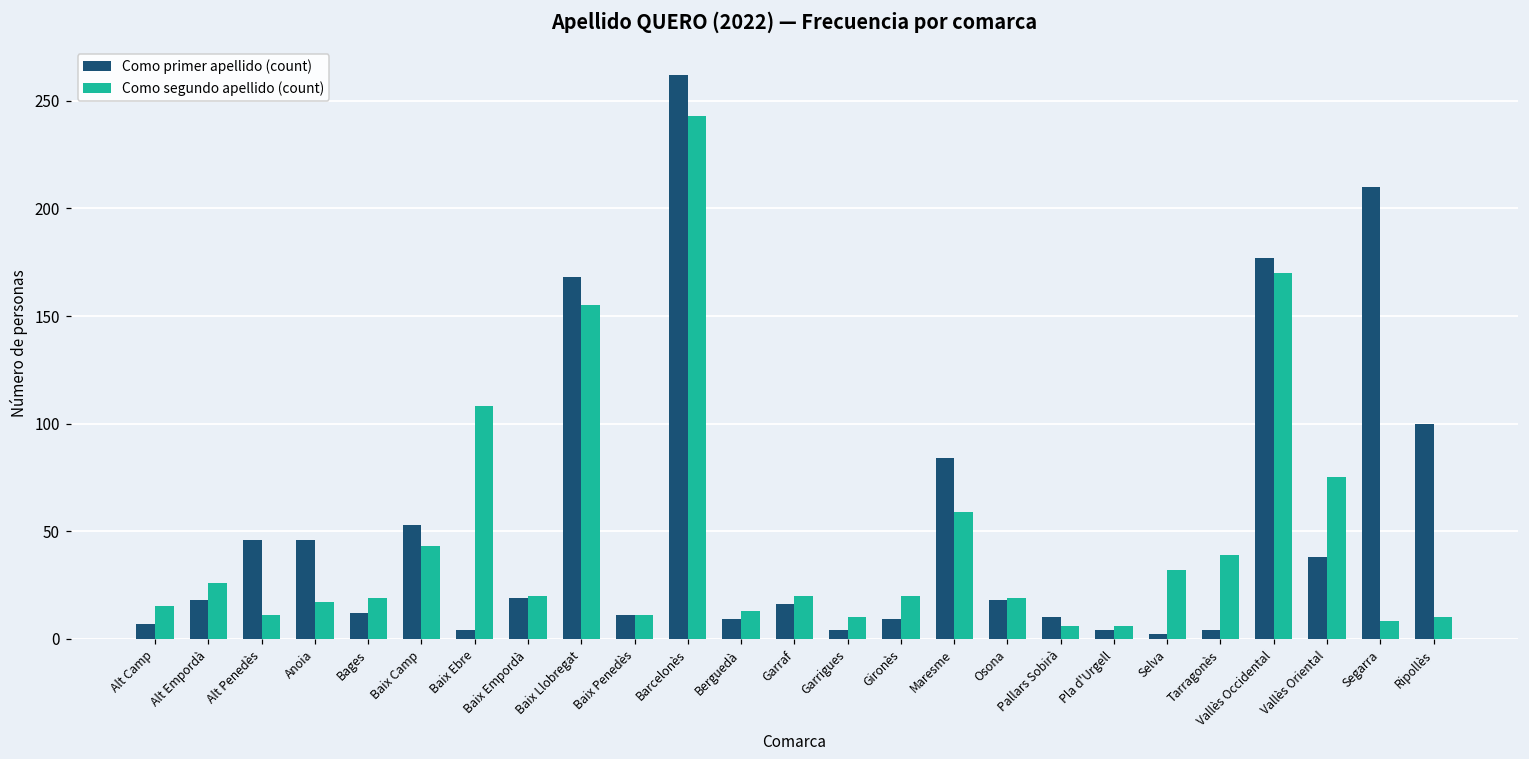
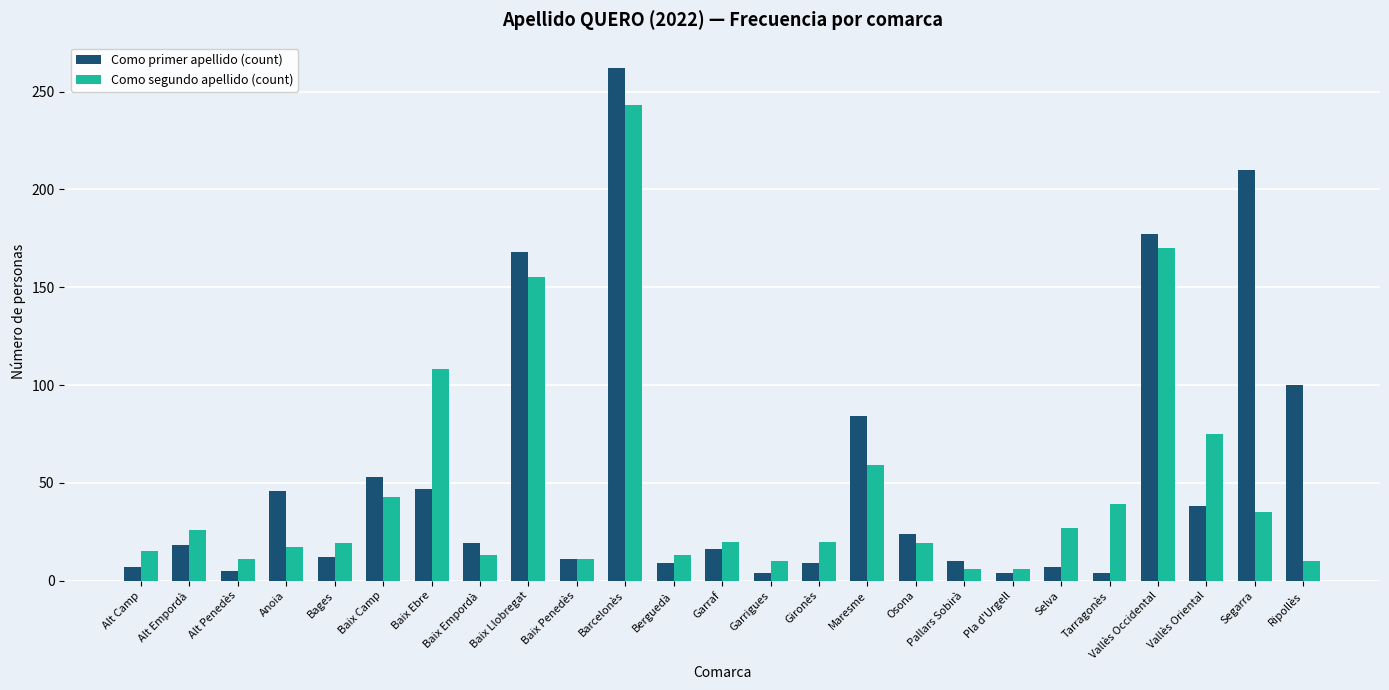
Como primer apellido (count), Alt Penedès: 46 -> 5
Como primer apellido (count), Baix Ebre: 4 -> 47
Como segundo apellido (count), Baix Empordà: 20 -> 13
Como primer apellido (count), Osona: 18 -> 24
Como primer apellido (count), Selva: 2 -> 7
Como segundo apellido (count), Selva: 32 -> 27
Como segundo apellido (count), Segarra: 8 -> 35
